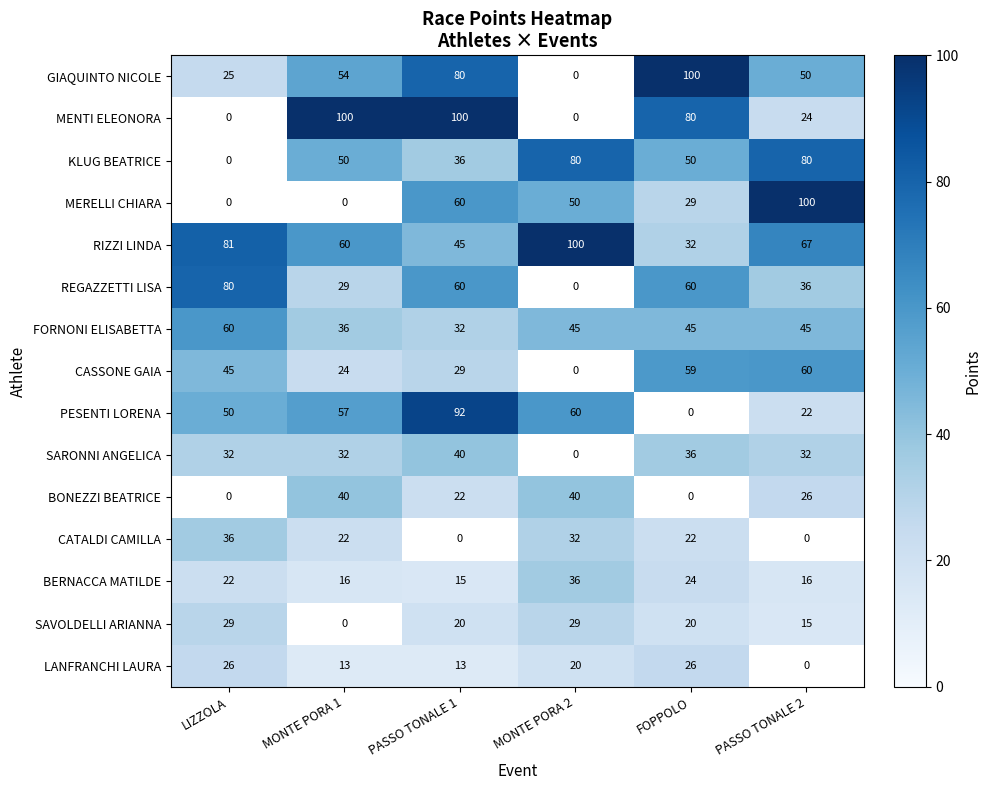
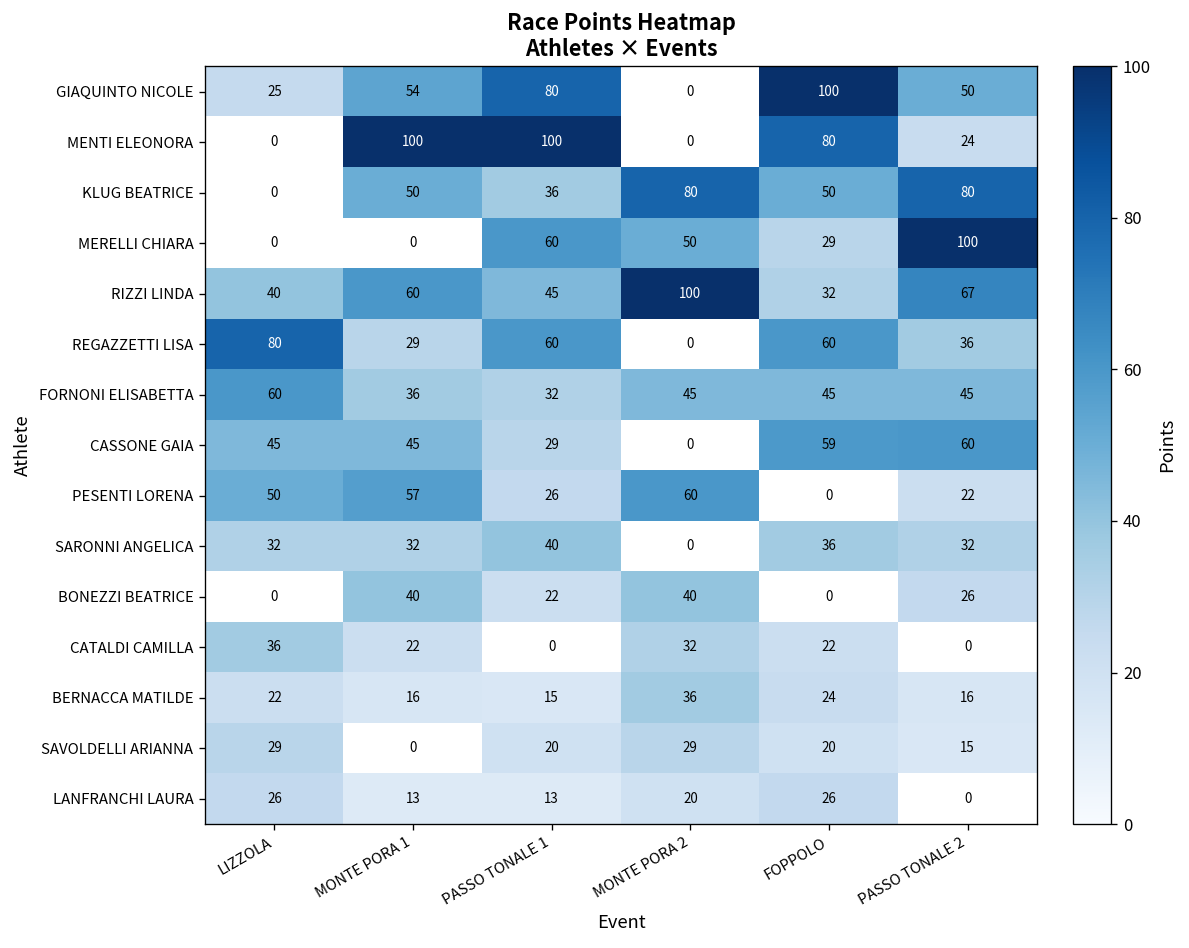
RIZZI LINDA, LIZZOLA: 81 -> 40
CASSONE GAIA, MONTE PORA 1: 24 -> 45
PESENTI LORENA, PASSO TONALE 1: 92 -> 26
